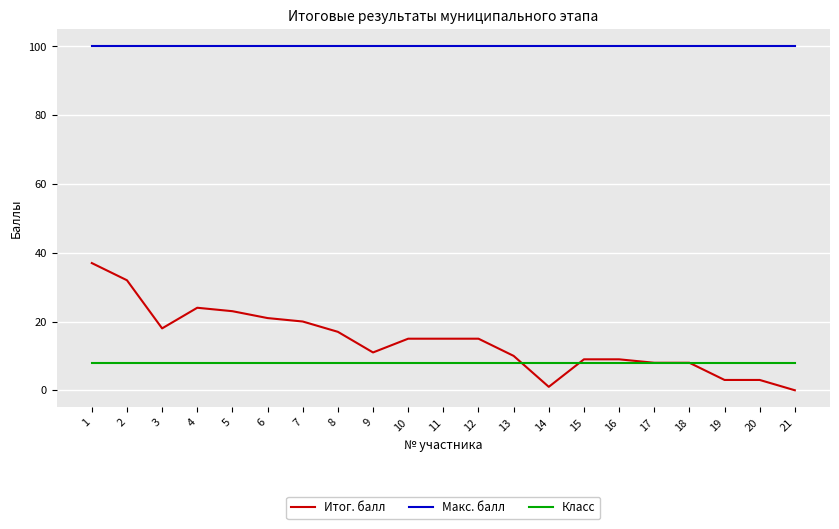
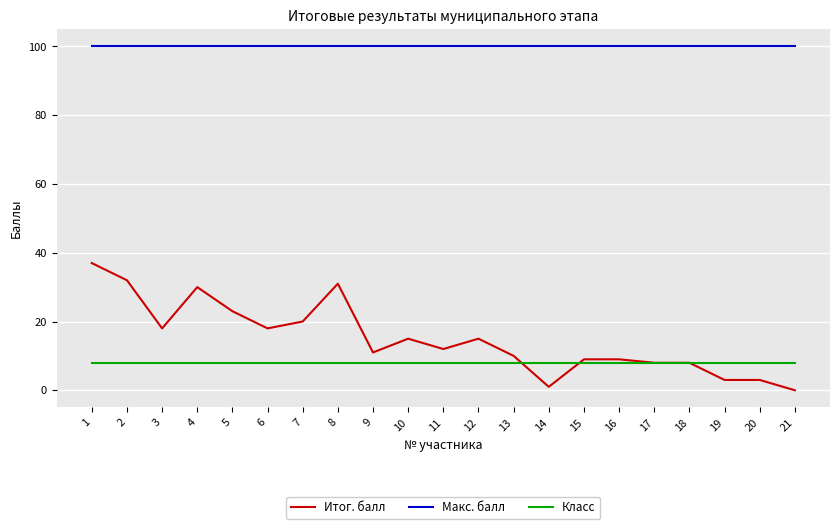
Итог. балл, 4: 24 -> 30
Итог. балл, 6: 21 -> 18
Итог. балл, 8: 17 -> 31
Итог. балл, 11: 15 -> 12
